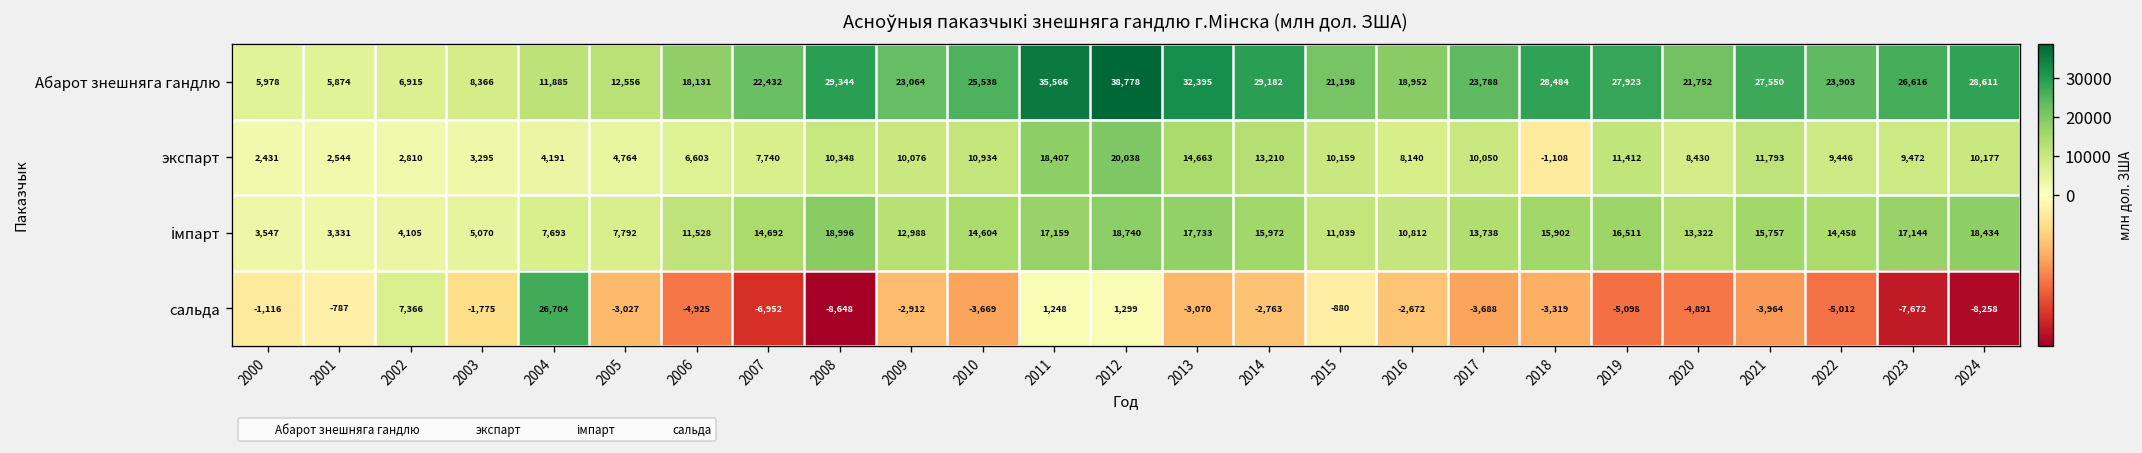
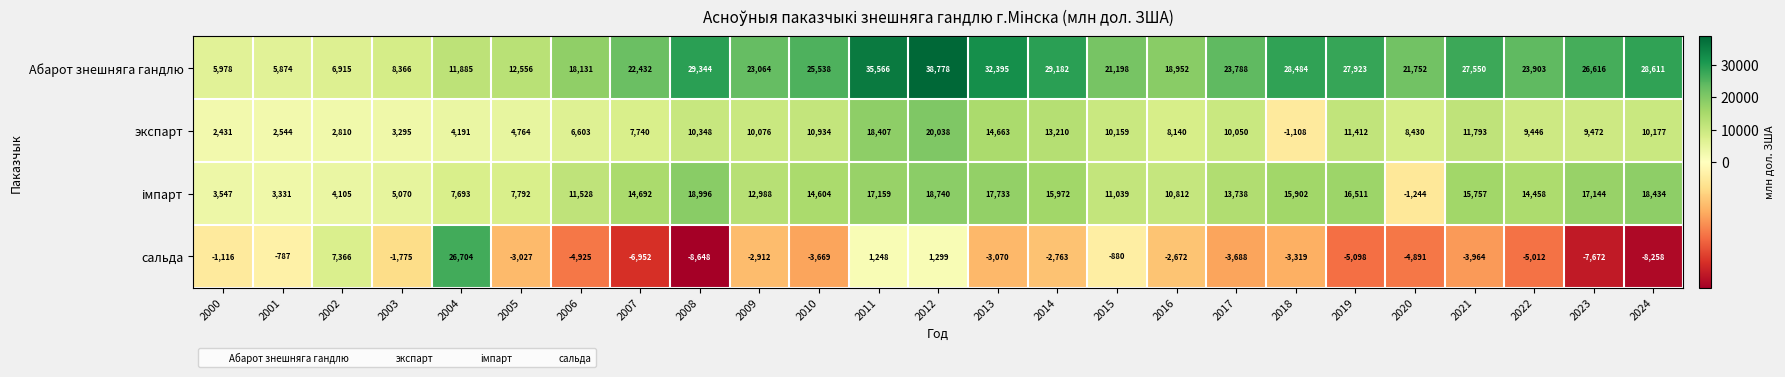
імпарт, 2020: 13,322 -> -1,244
